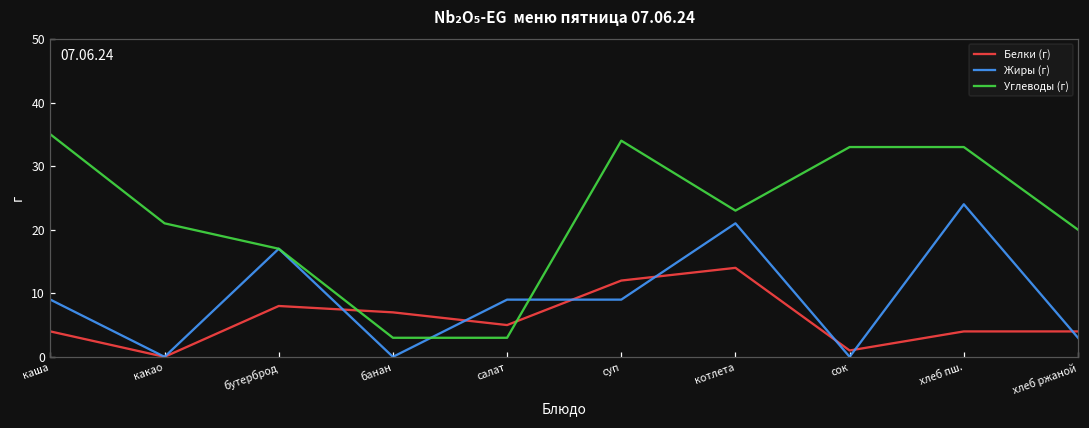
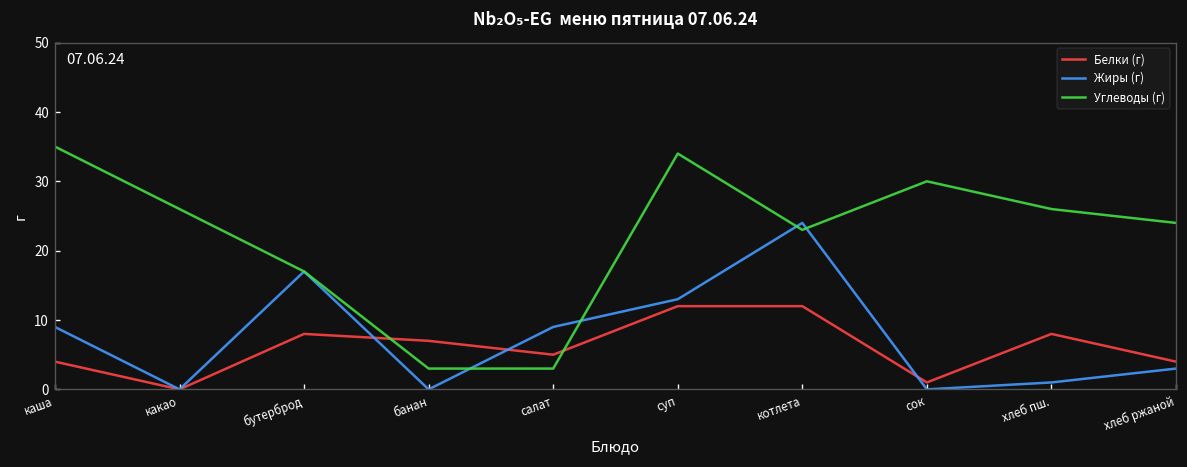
Углеводы (г), какао: 21 -> 26
Жиры (г), суп: 9 -> 13
Белки (г), котлета: 14 -> 12
Жиры (г), котлета: 21 -> 24
Углеводы (г), сок: 33 -> 30
Белки (г), хлеб пш.: 4 -> 8
Жиры (г), хлеб пш.: 24 -> 1
Углеводы (г), хлеб пш.: 33 -> 26
Углеводы (г), хлеб ржаной: 20 -> 24
